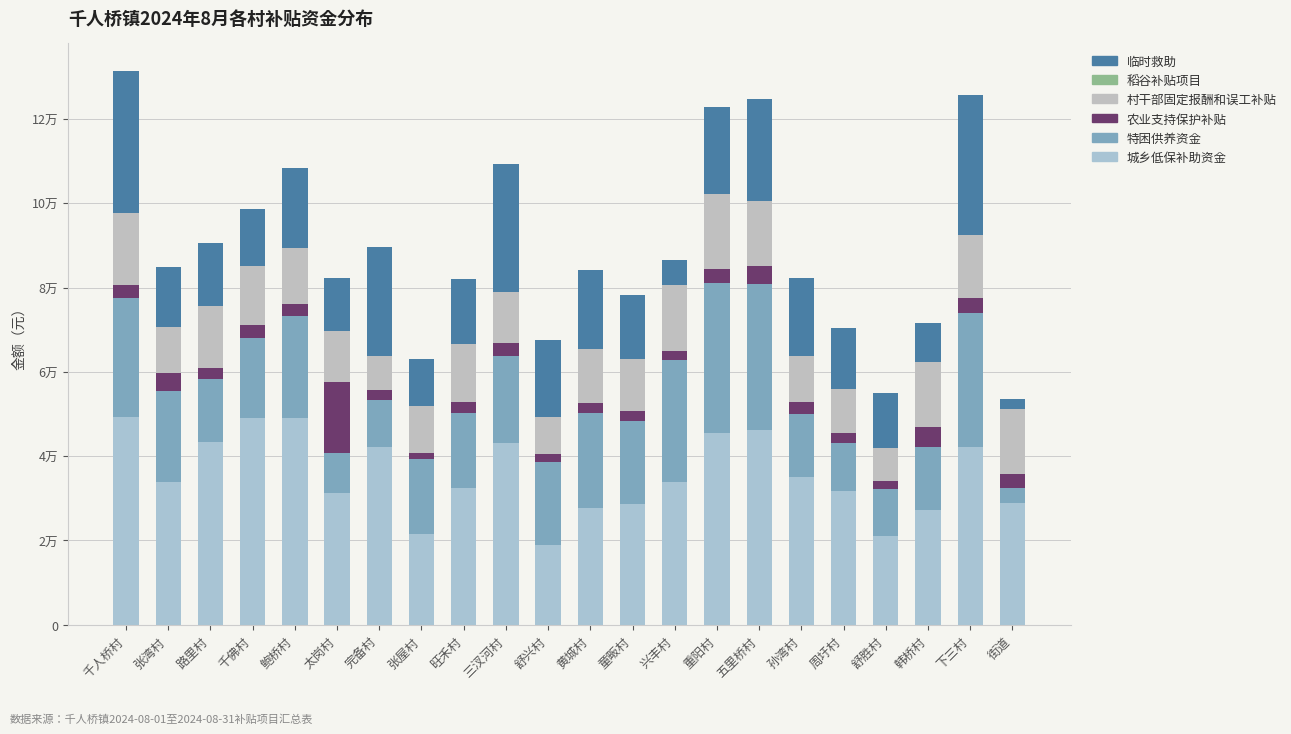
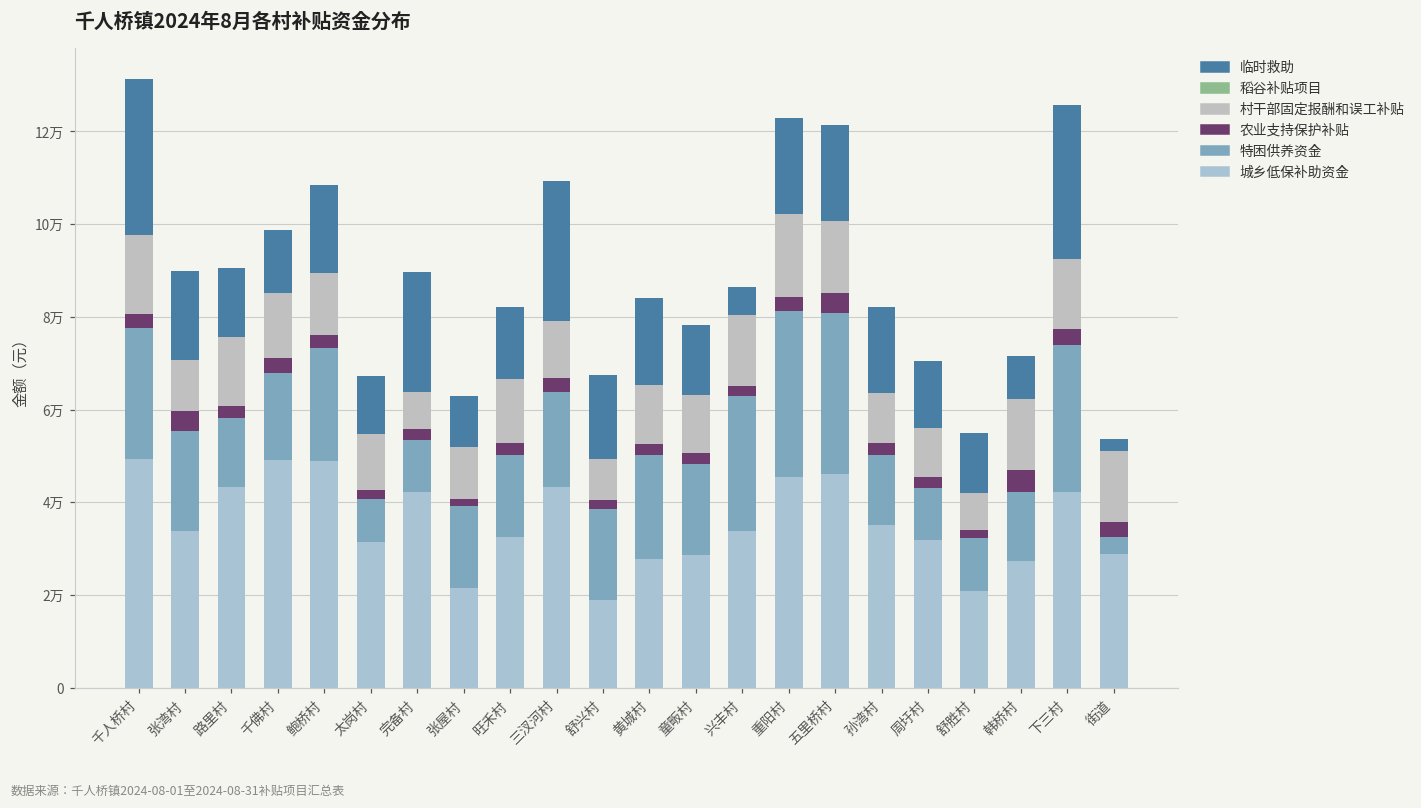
临时救助, 张湾村: 1.4万 -> 1.9万
农业支持保护补贴, 太岗村: 1.7万 -> 0.2万
临时救助, 五里桥村: 2.4万 -> 2.1万
